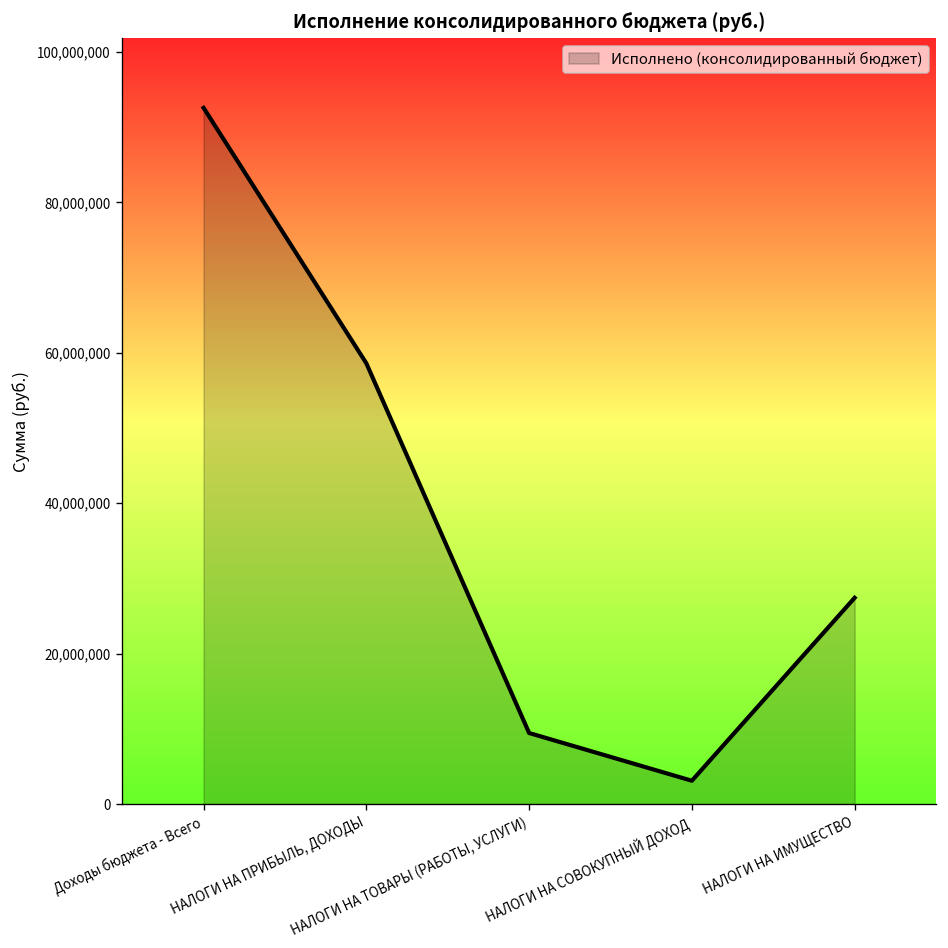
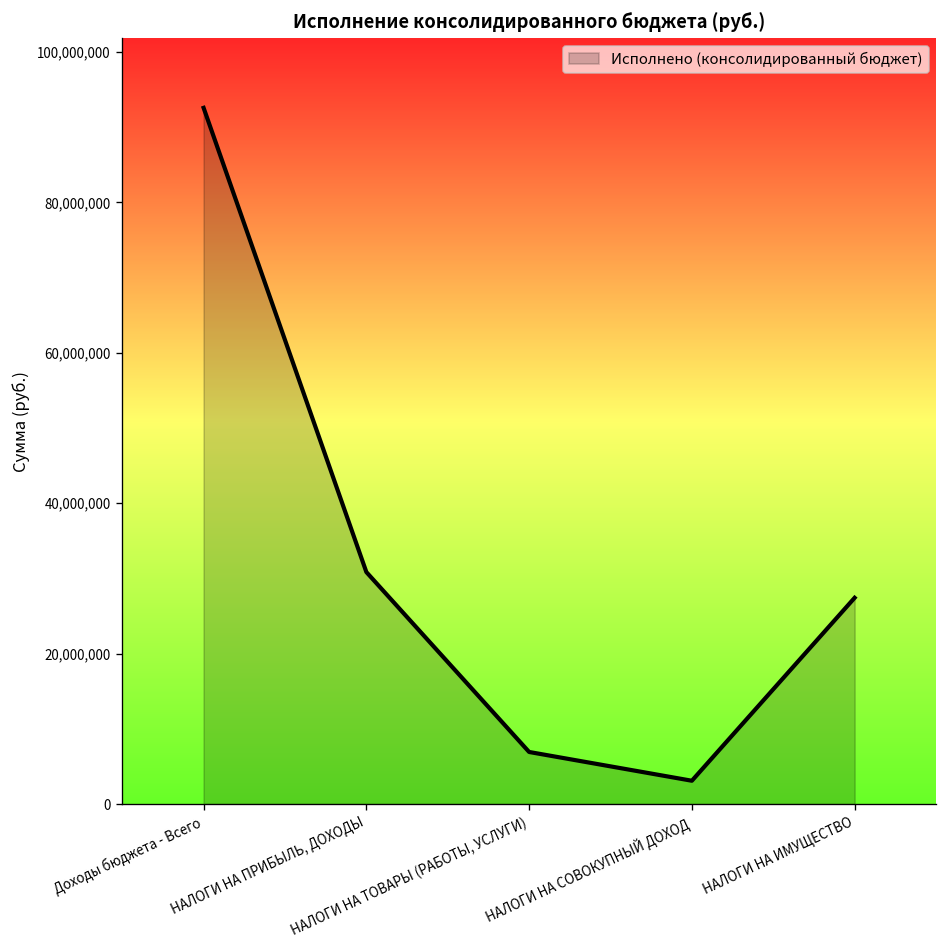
НАЛОГИ НА ПРИБЫЛЬ, ДОХОДЫ: 59,000,000 -> 31,000,000
НАЛОГИ НА ТОВАРЫ (РАБОТЫ, УСЛУГИ): 9,000,000 -> 7,000,000
